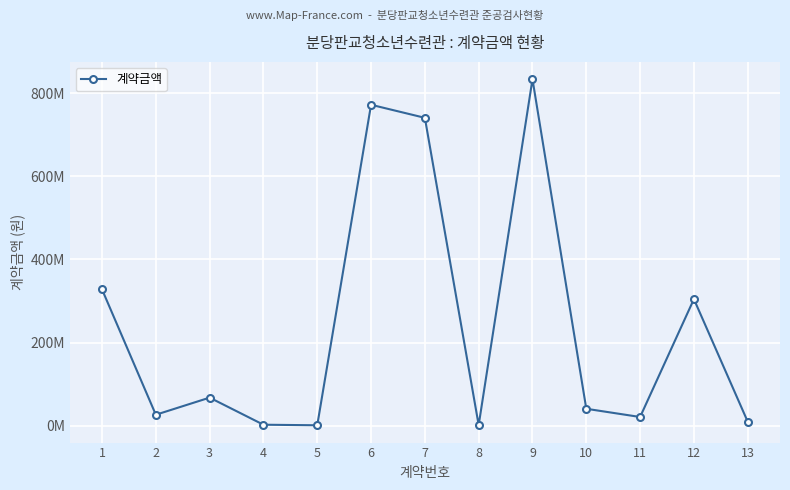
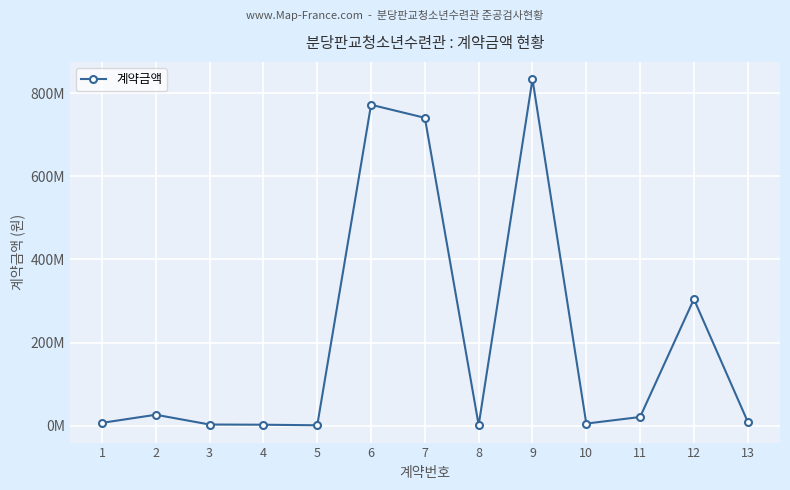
1: 330000000 -> 10000000
3: 70000000 -> 0
10: 40000000 -> 0
